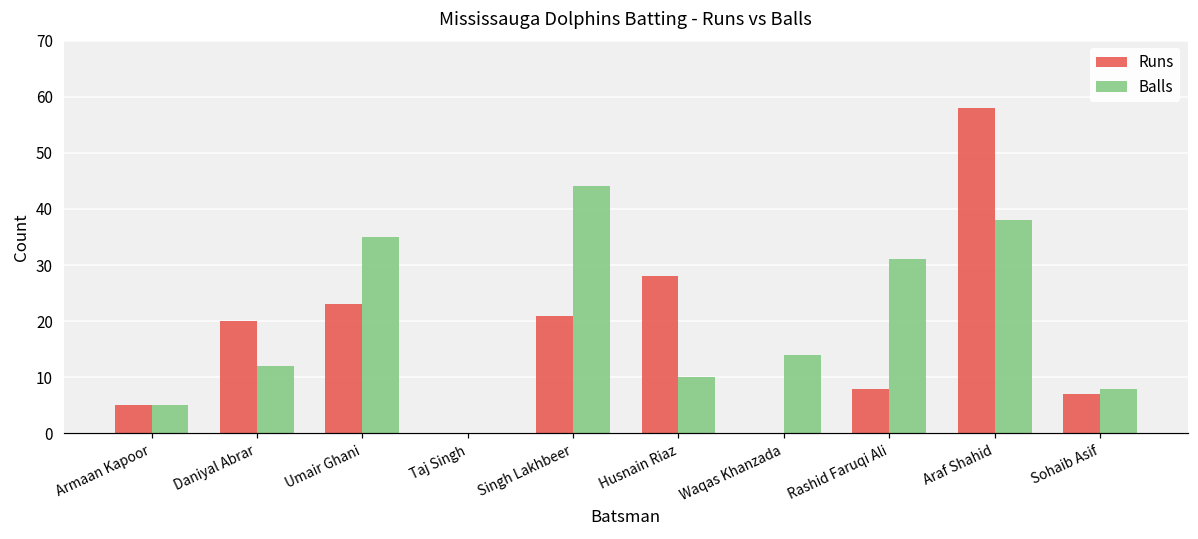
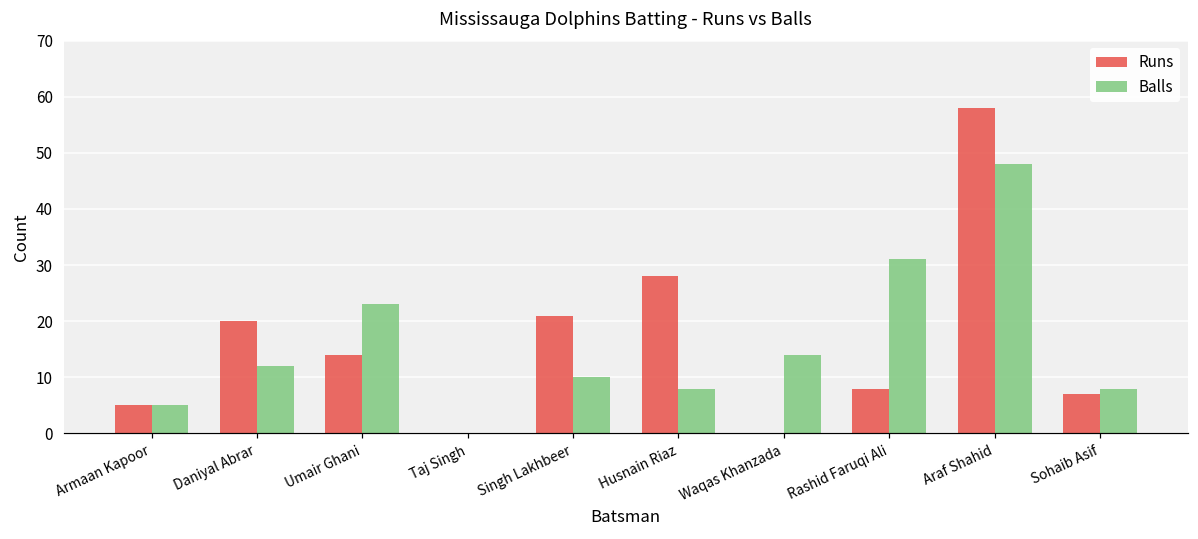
Runs, Umair Ghani: 23 -> 14
Balls, Umair Ghani: 35 -> 23
Balls, Singh Lakhbeer: 44 -> 10
Balls, Husnain Riaz: 10 -> 8
Balls, Araf Shahid: 38 -> 48
